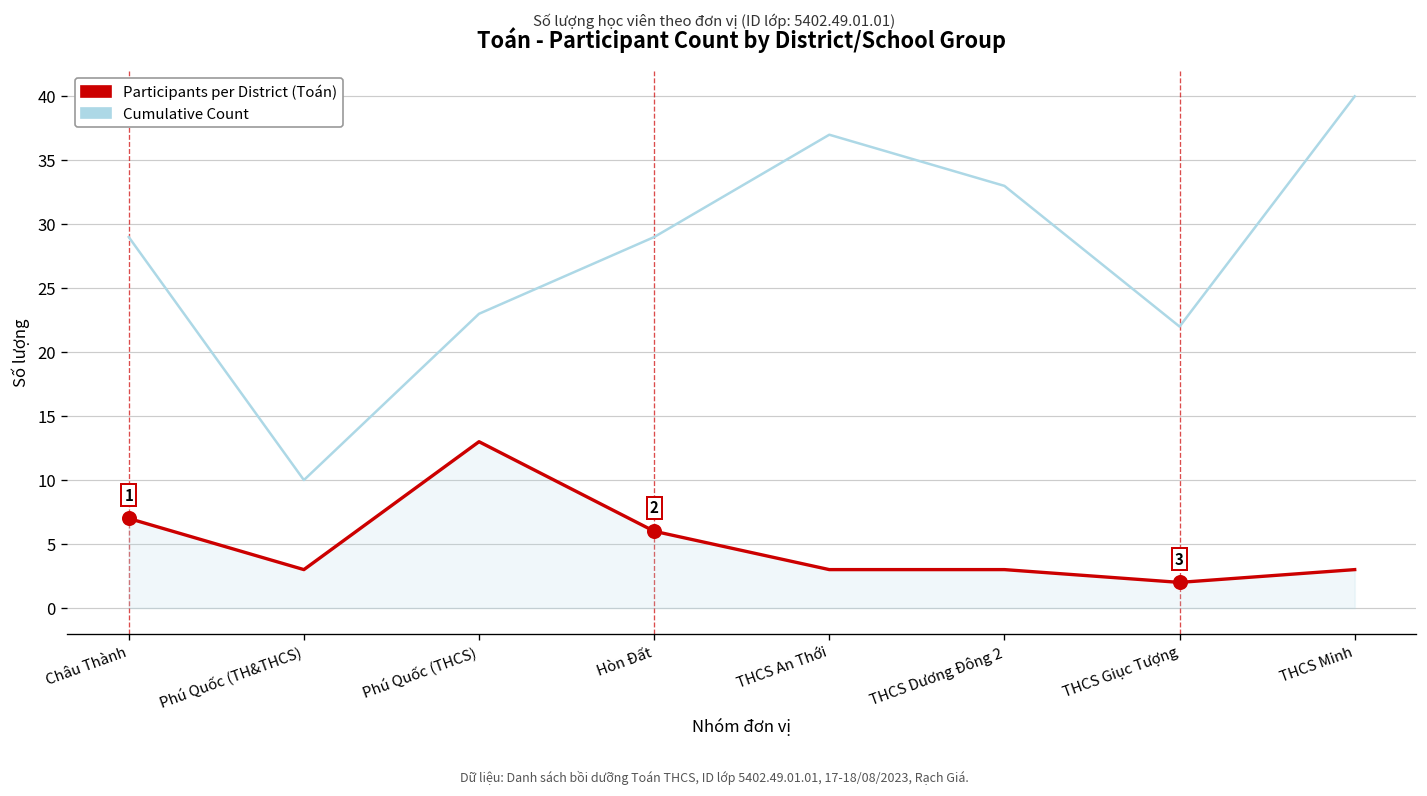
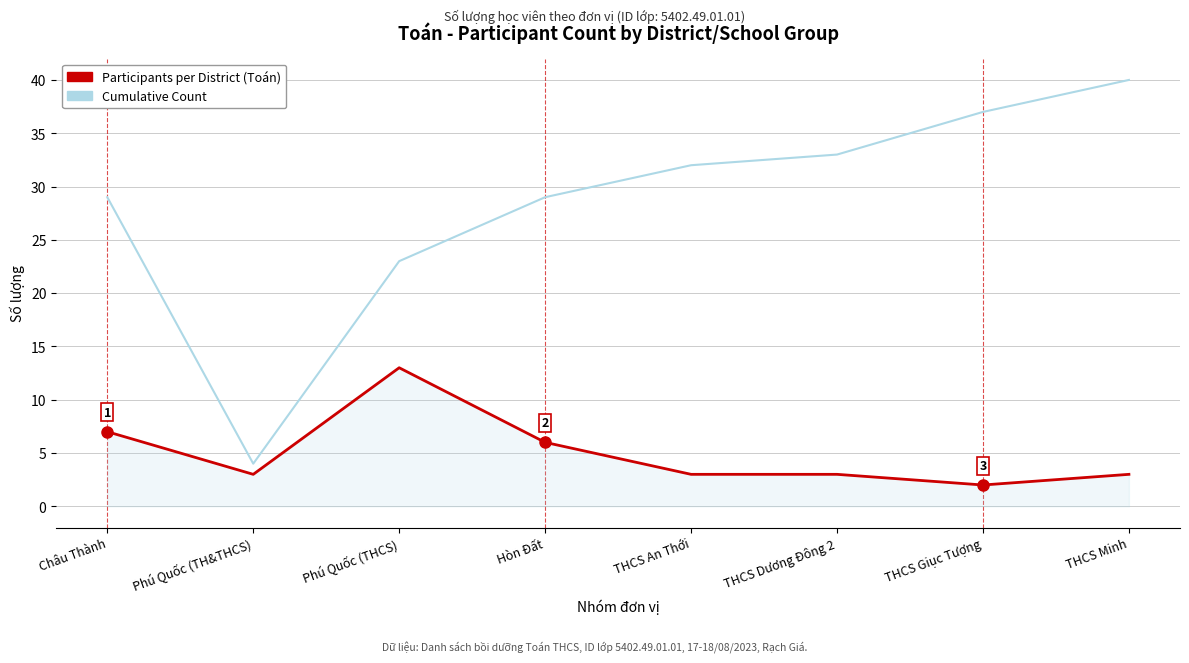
Cumulative Count, Phú Quốc (TH&THCS): 10 -> 4
Cumulative Count, THCS An Thới: 37 -> 32
Cumulative Count, THCS Giục Tượng: 22 -> 37
